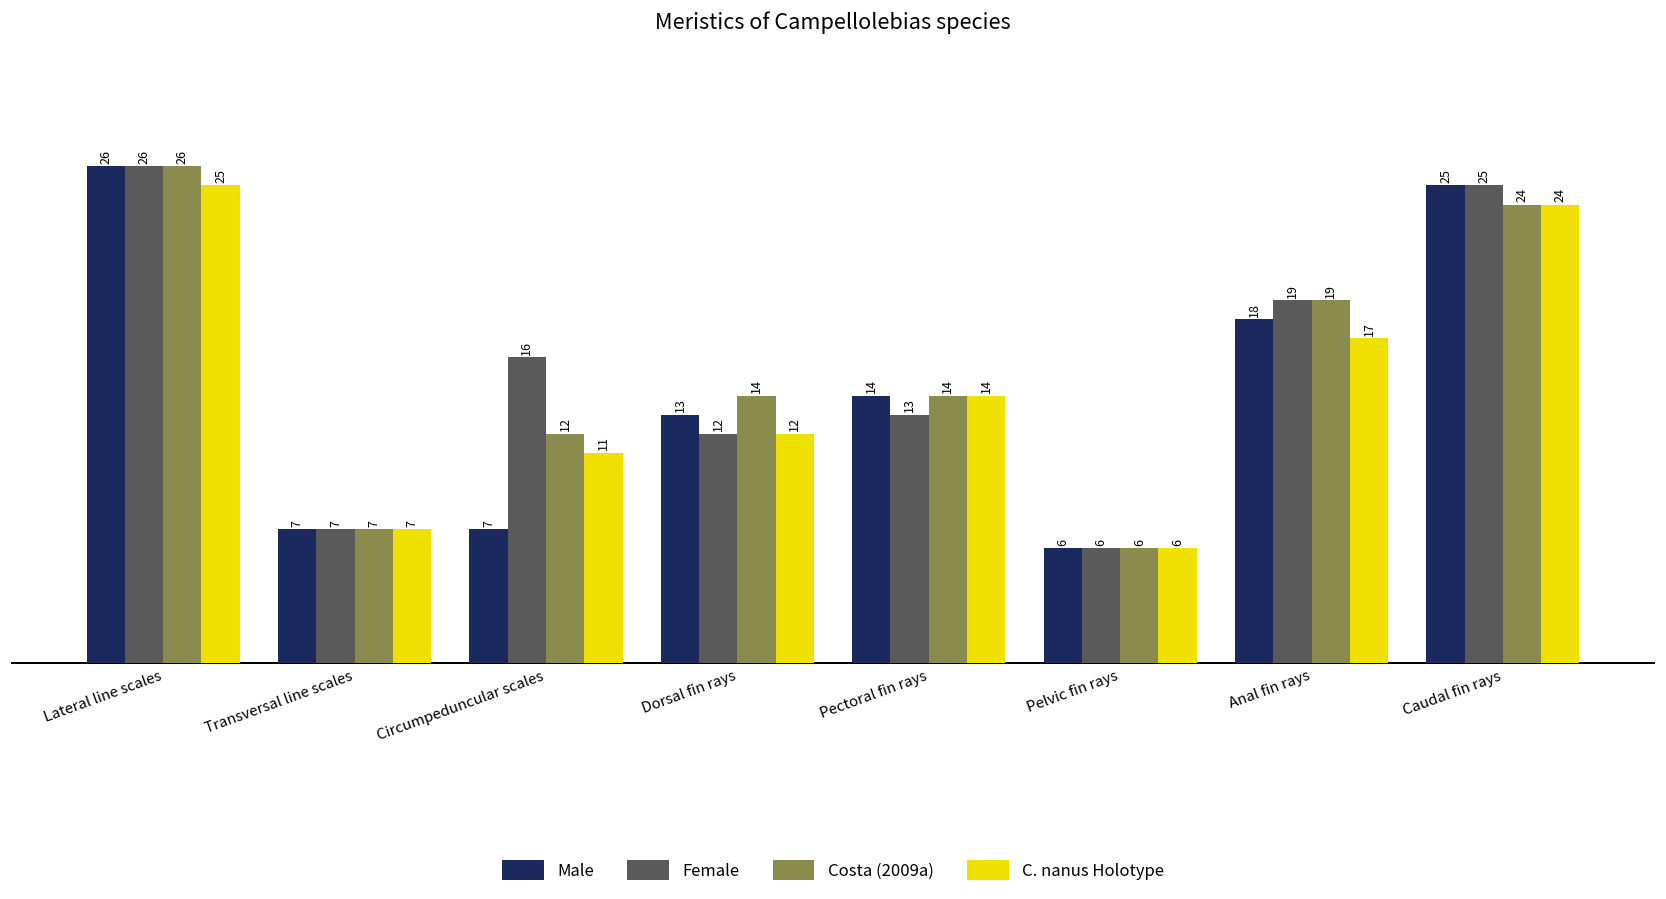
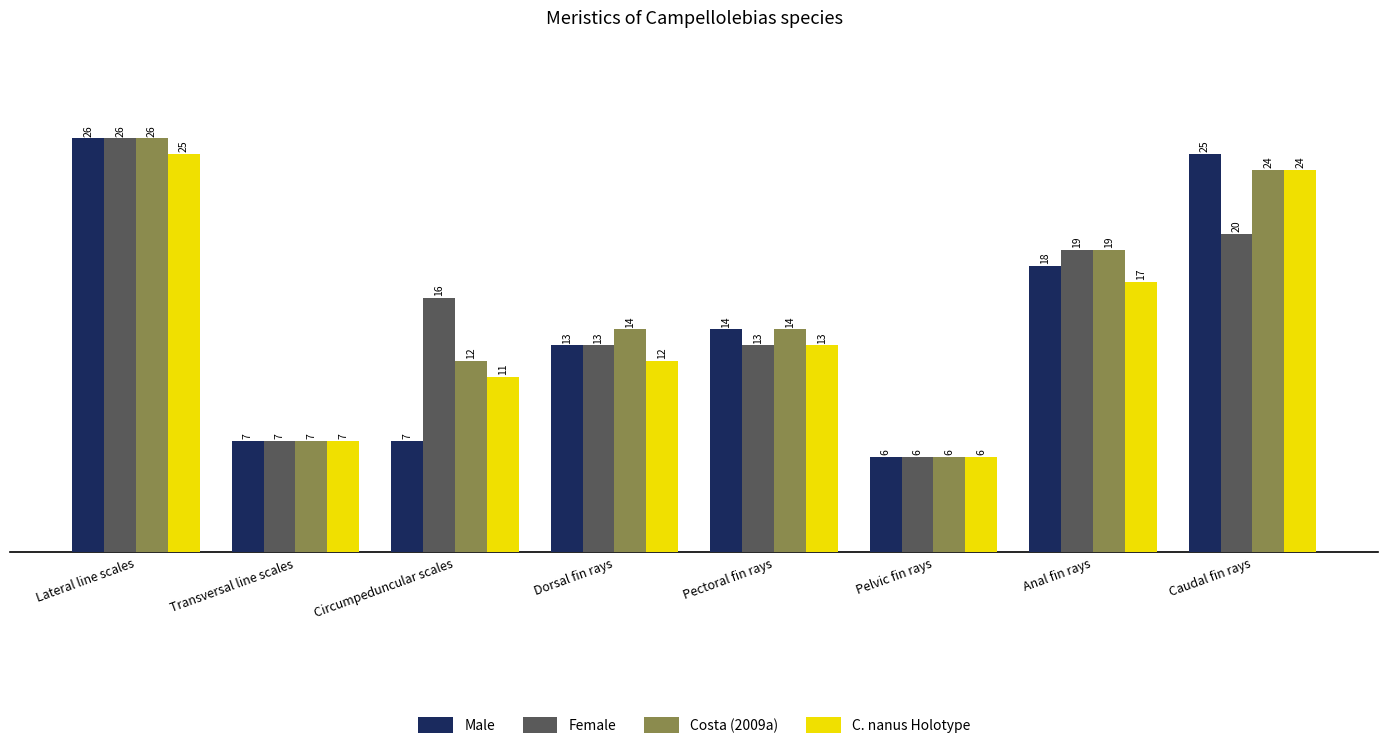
Female, Dorsal fin rays: 12 -> 13
C. nanus Holotype, Pectoral fin rays: 14 -> 13
Female, Caudal fin rays: 25 -> 20
